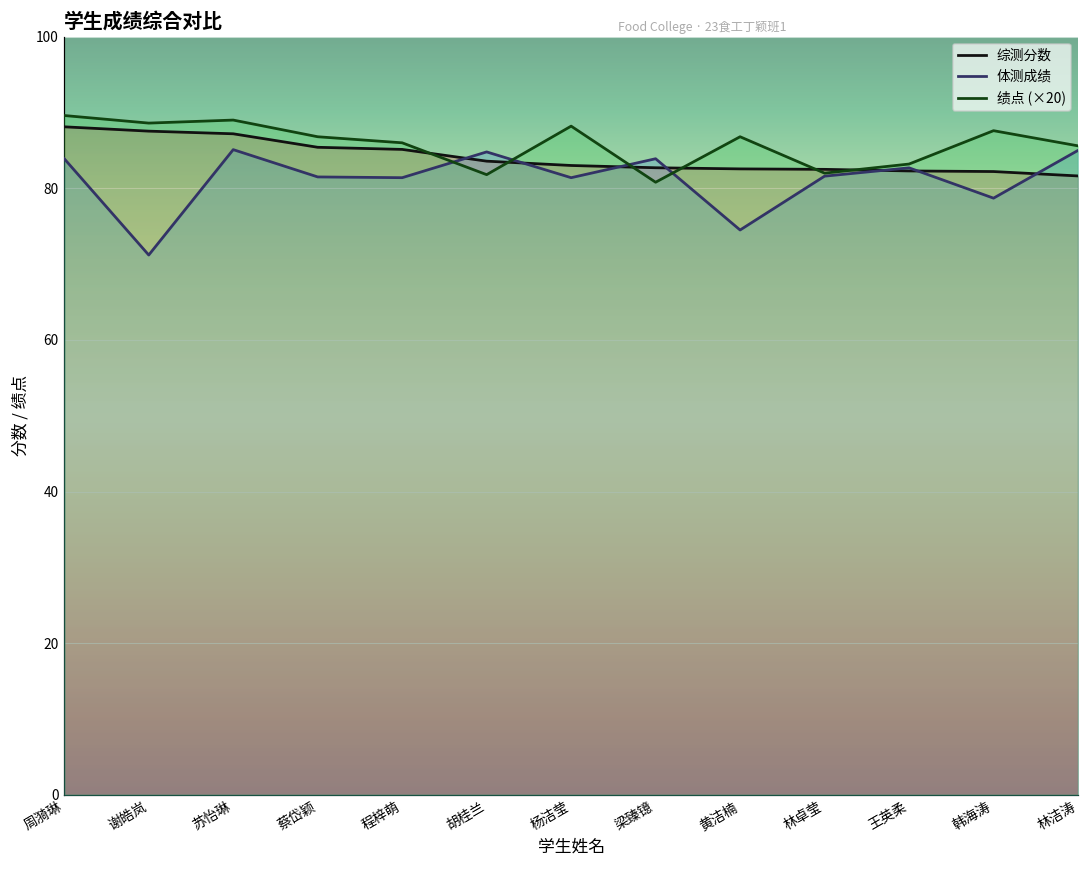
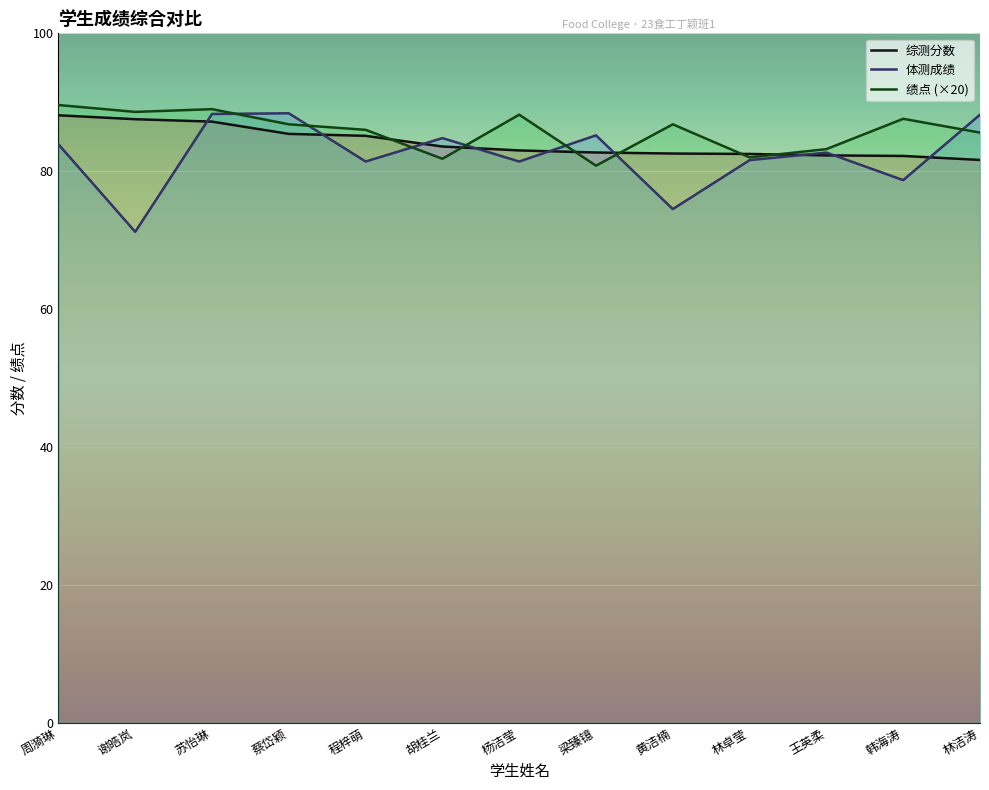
体测成绩, 苏怡琳: 85 -> 88
体测成绩, 蔡岱颖: 82 -> 88
体测成绩, 梁臻镱: 84 -> 85
体测成绩, 林洁涛: 85 -> 88
